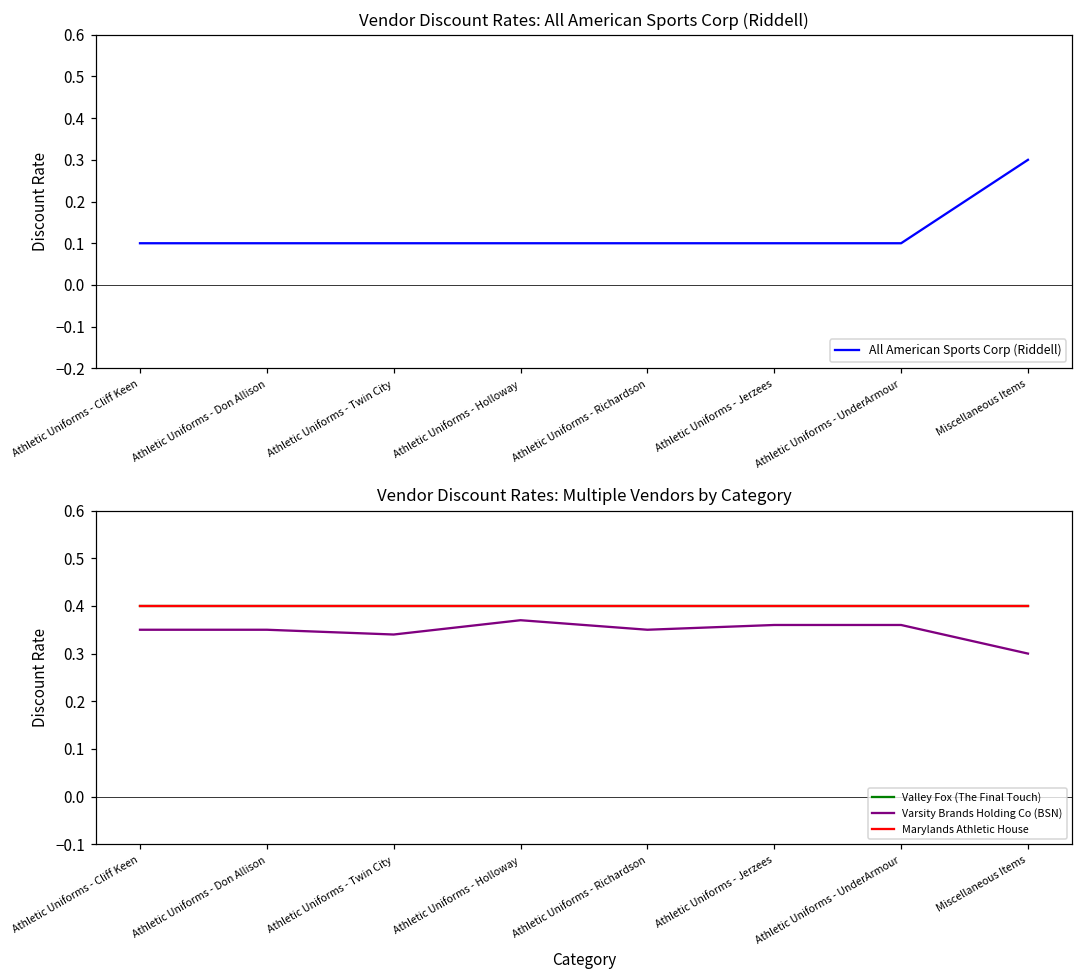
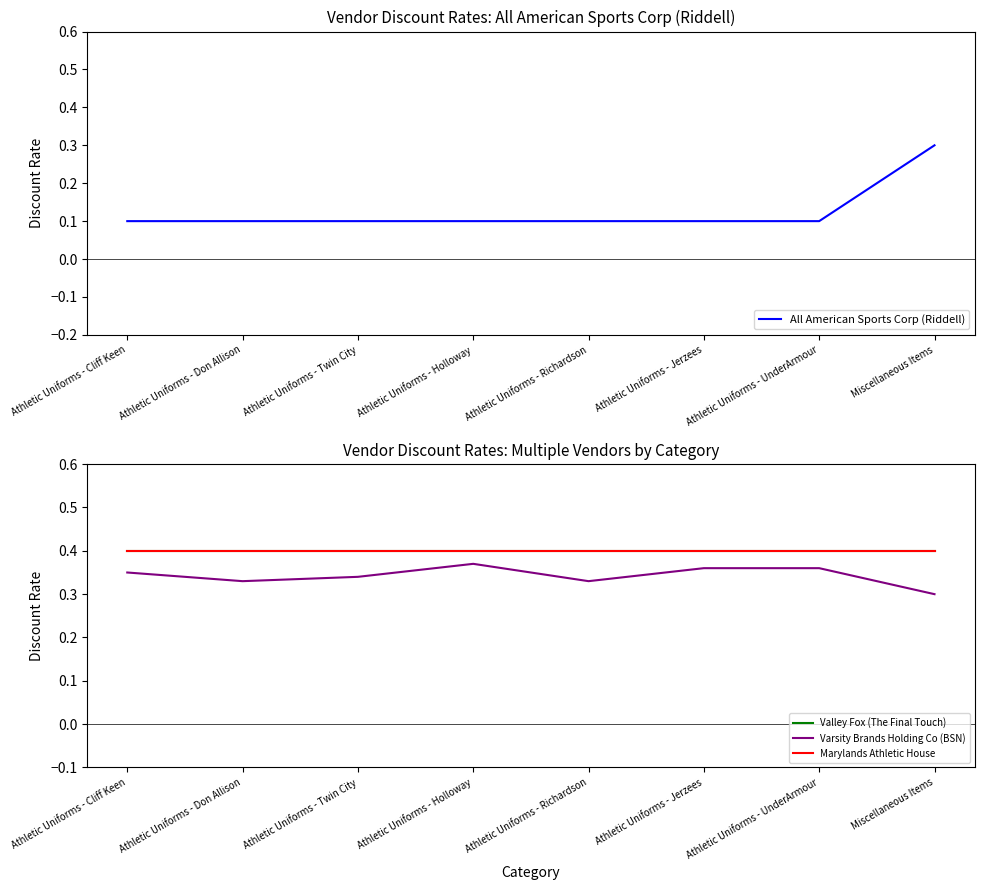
Vendor Discount Rates: Multiple Vendors by Category, Varsity Brands Holding Co (BSN), Athletic Uniforms - Don Allison: 0.35 -> 0.33
Vendor Discount Rates: Multiple Vendors by Category, Varsity Brands Holding Co (BSN), Athletic Uniforms - Richardson: 0.35 -> 0.33
